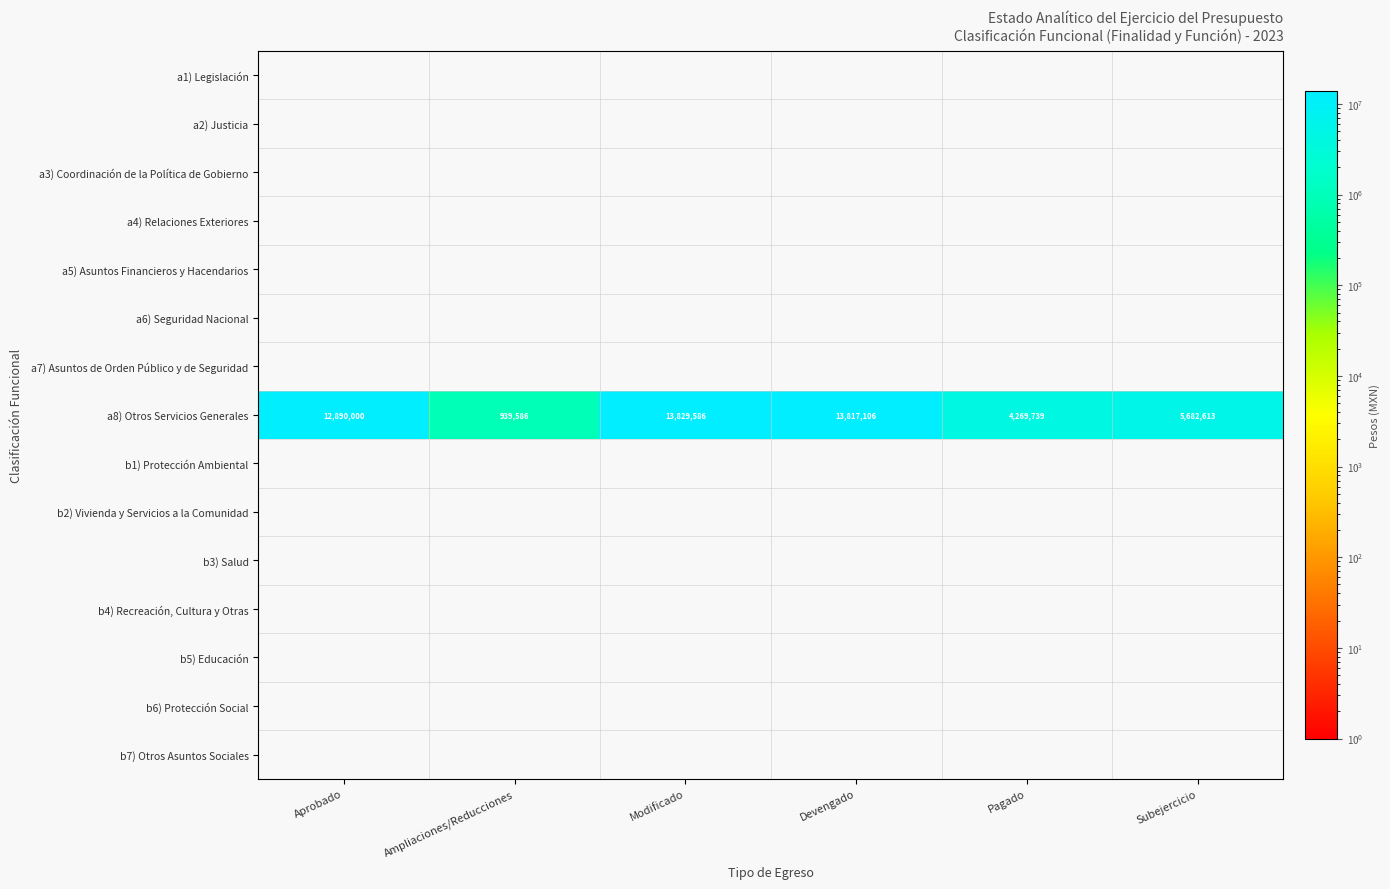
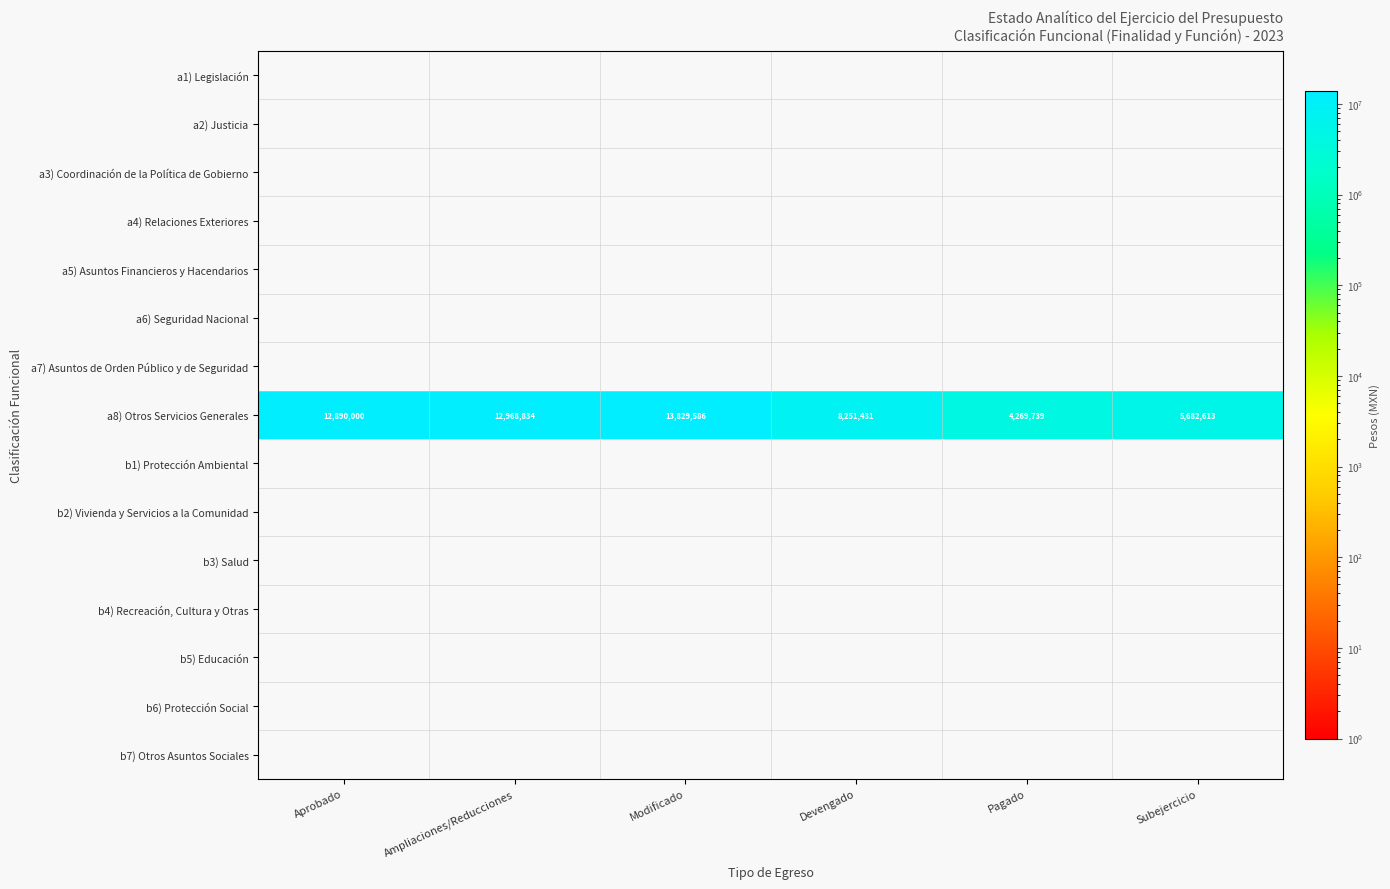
a8) Otros Servicios Generales, Ampliaciones/Reducciones: 939,586 -> 12,968,834
a8) Otros Servicios Generales, Devengado: 13,817,106 -> 8,251,431
